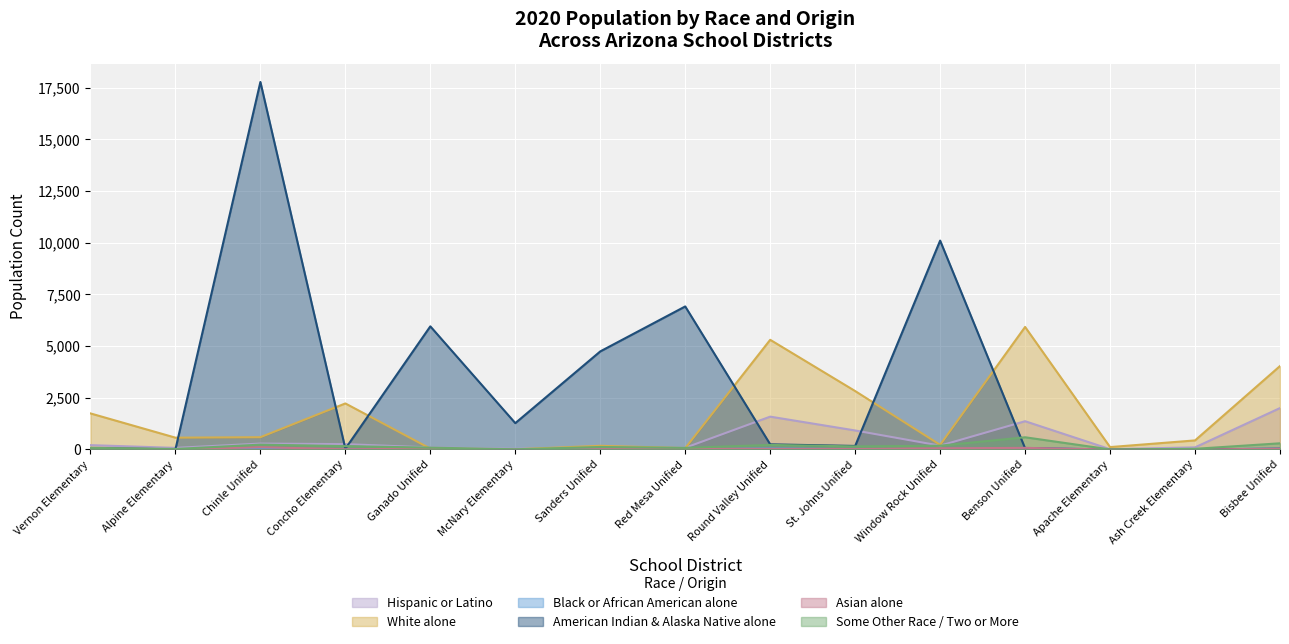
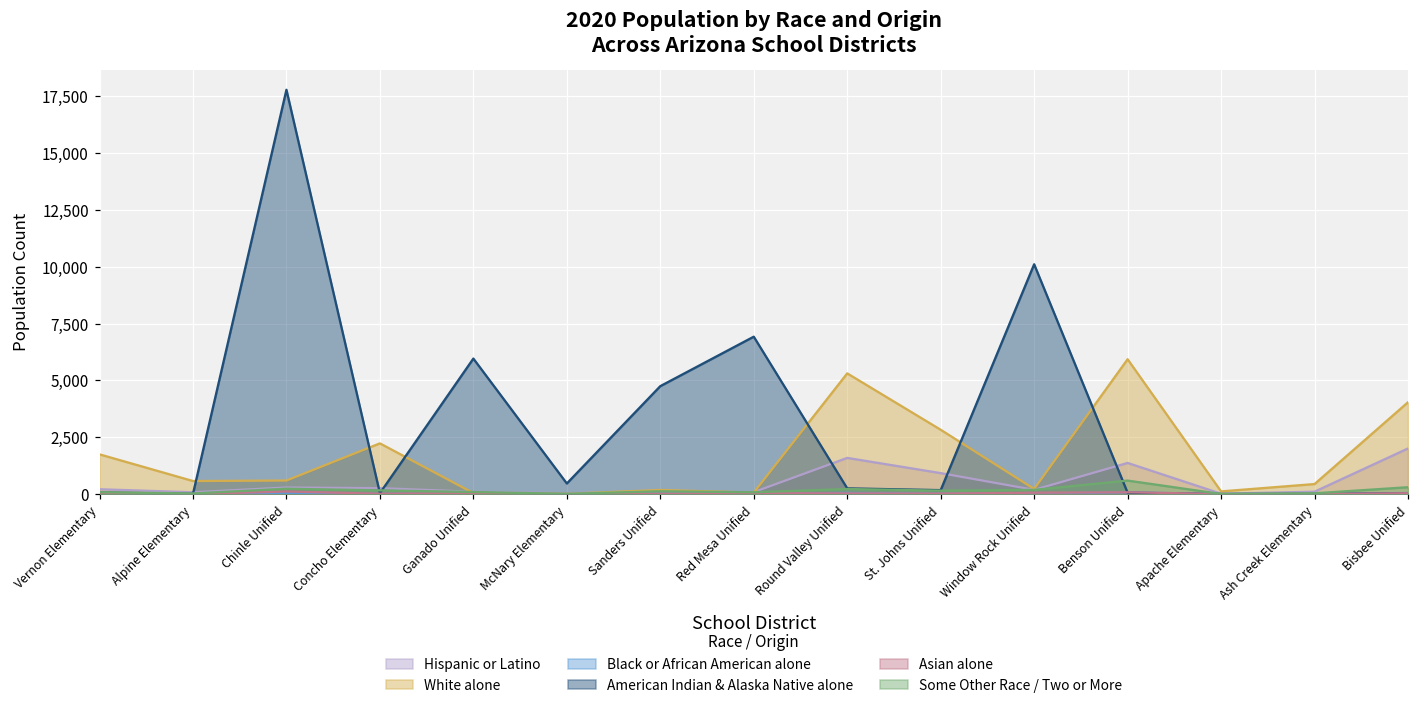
American Indian & Alaska Native alone, McNary Elementary: 1,300 -> 500
